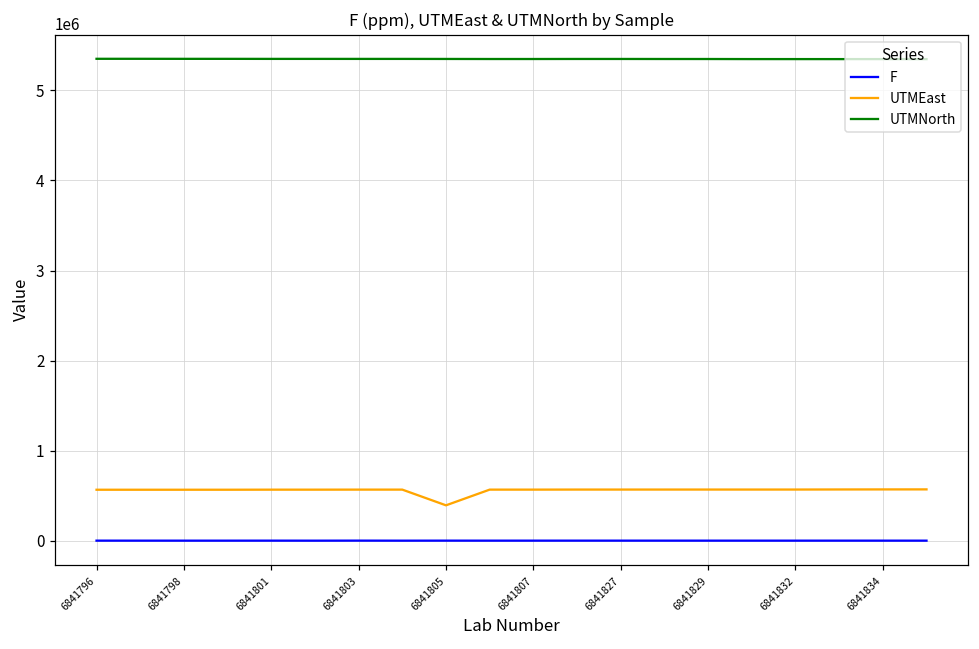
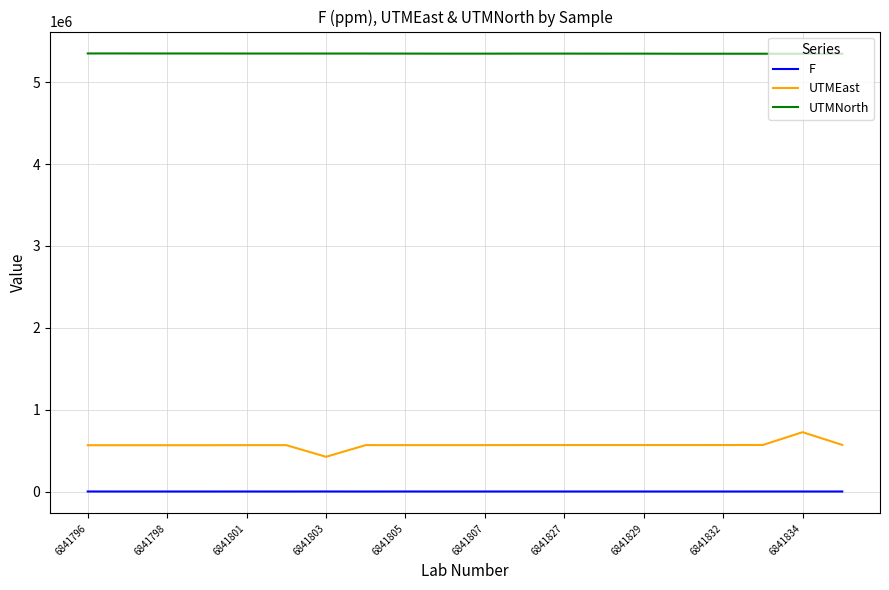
UTMEast, 6841803: 600000 -> 400000
UTMEast, 6841805: 400000 -> 600000
UTMEast, 6841834: 600000 -> 700000
